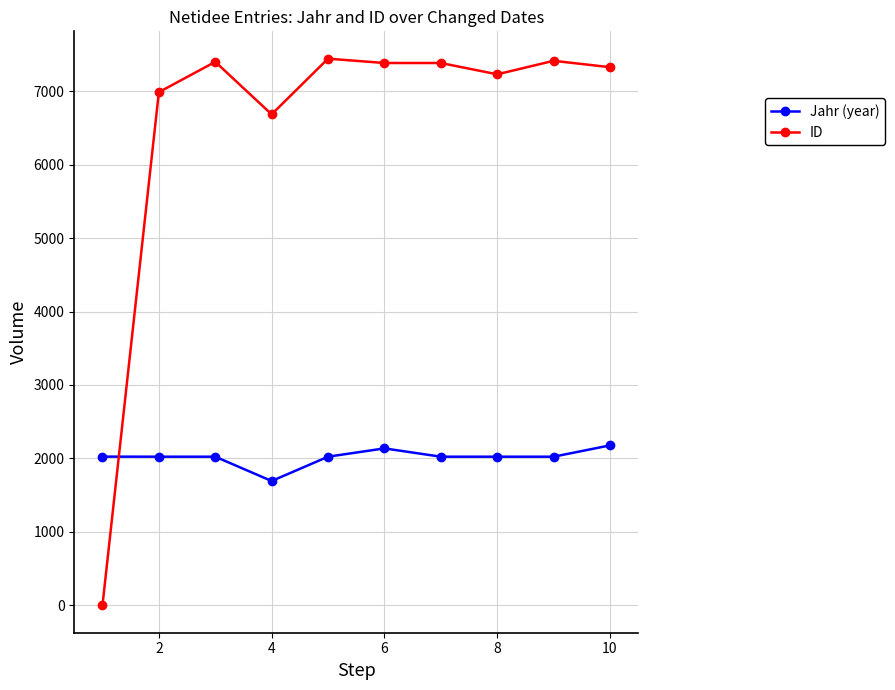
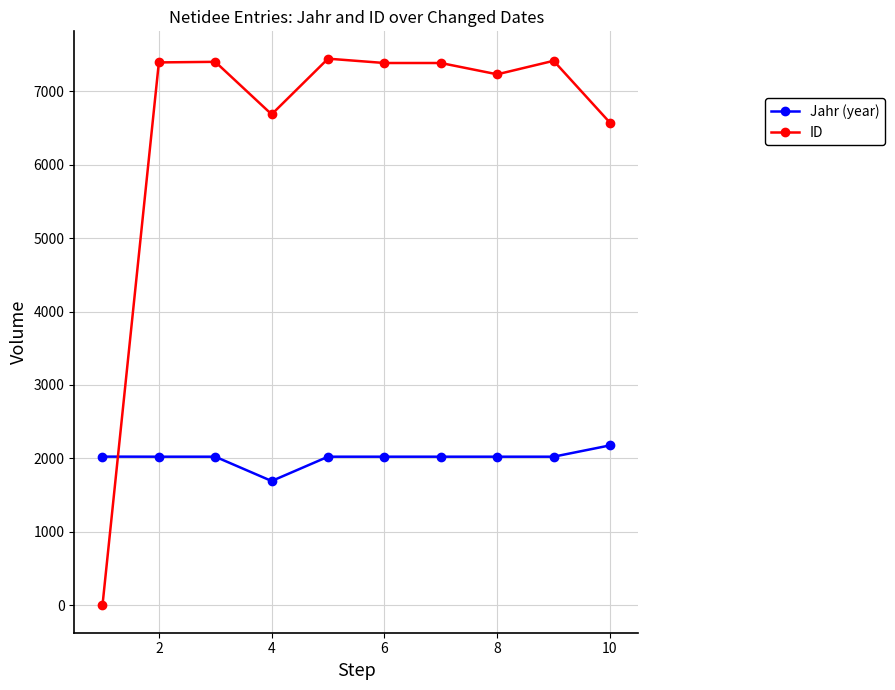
ID, 2: 7000 -> 7400
Jahr (year), 6: 2100 -> 2000
ID, 10: 7300 -> 6600
